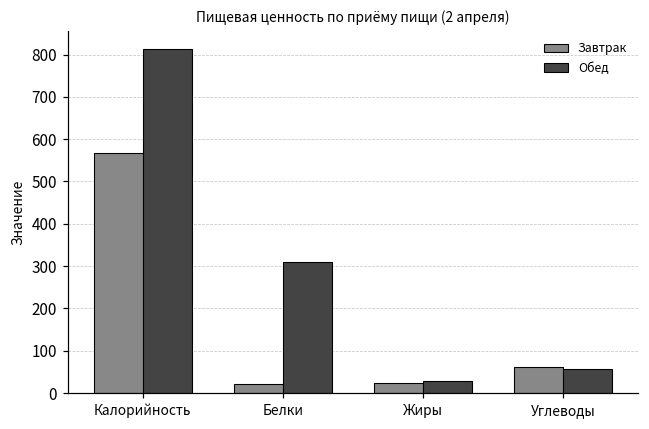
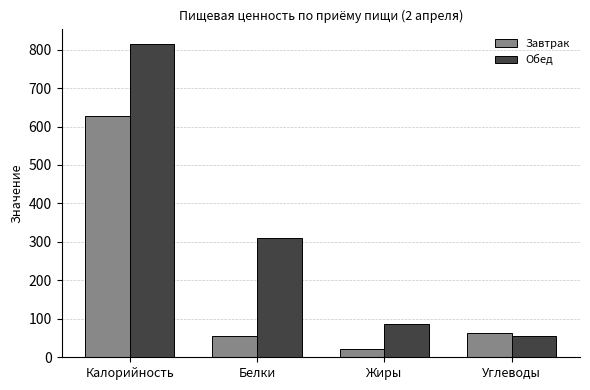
Завтрак, Калорийность: 570 -> 630
Завтрак, Белки: 20 -> 60
Обед, Жиры: 30 -> 90
